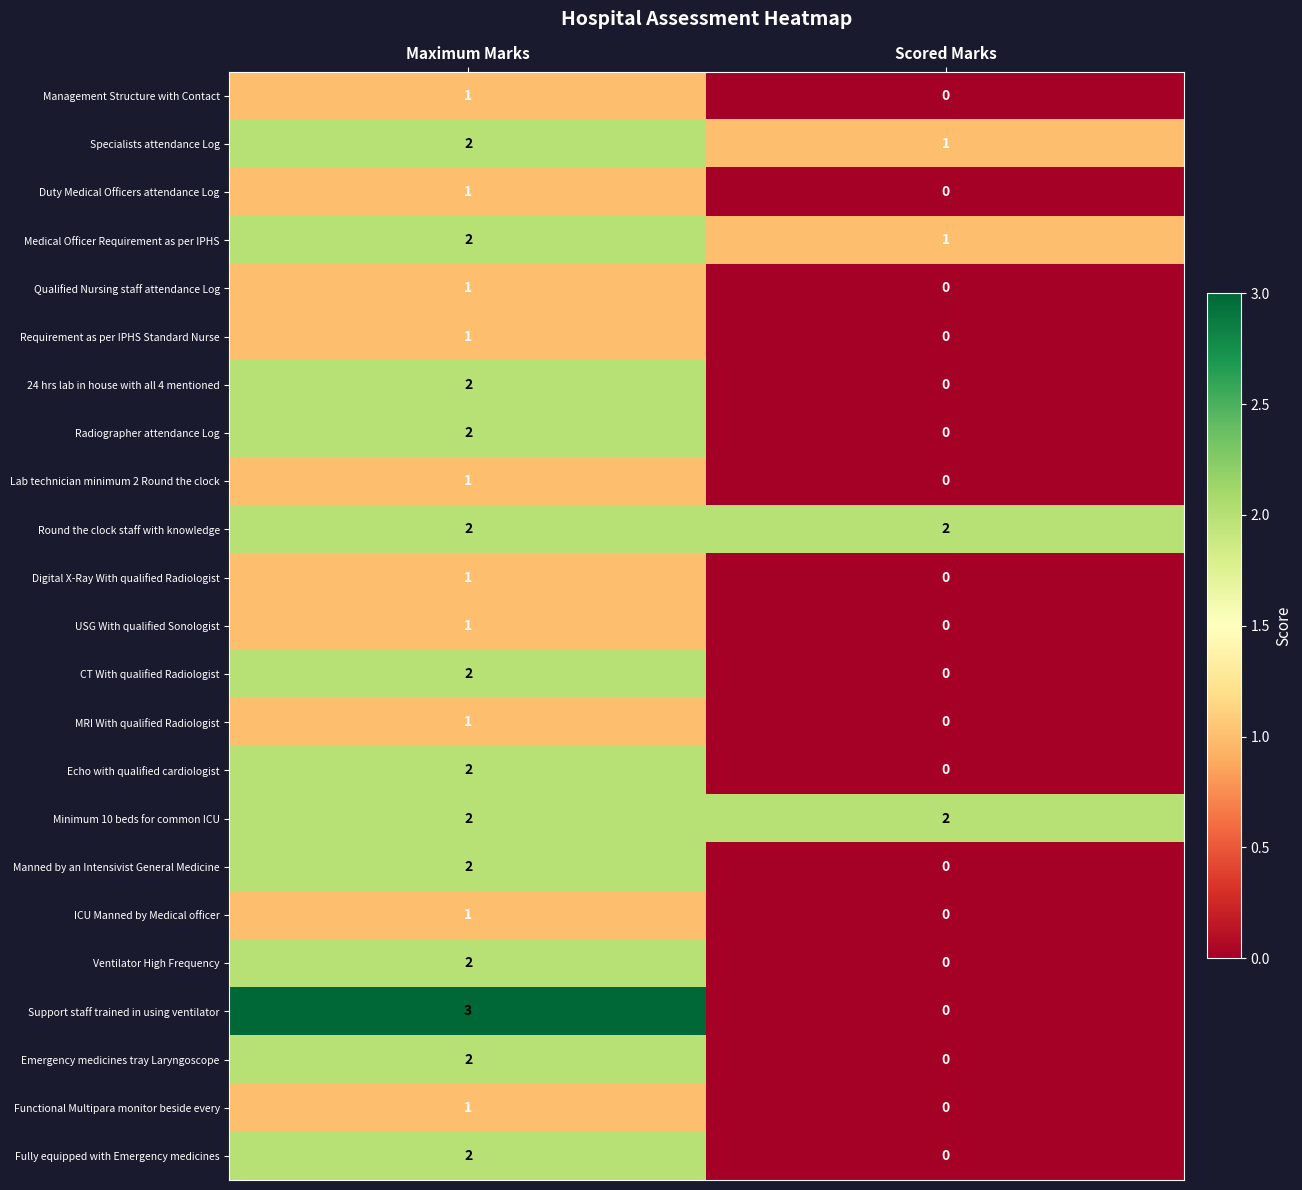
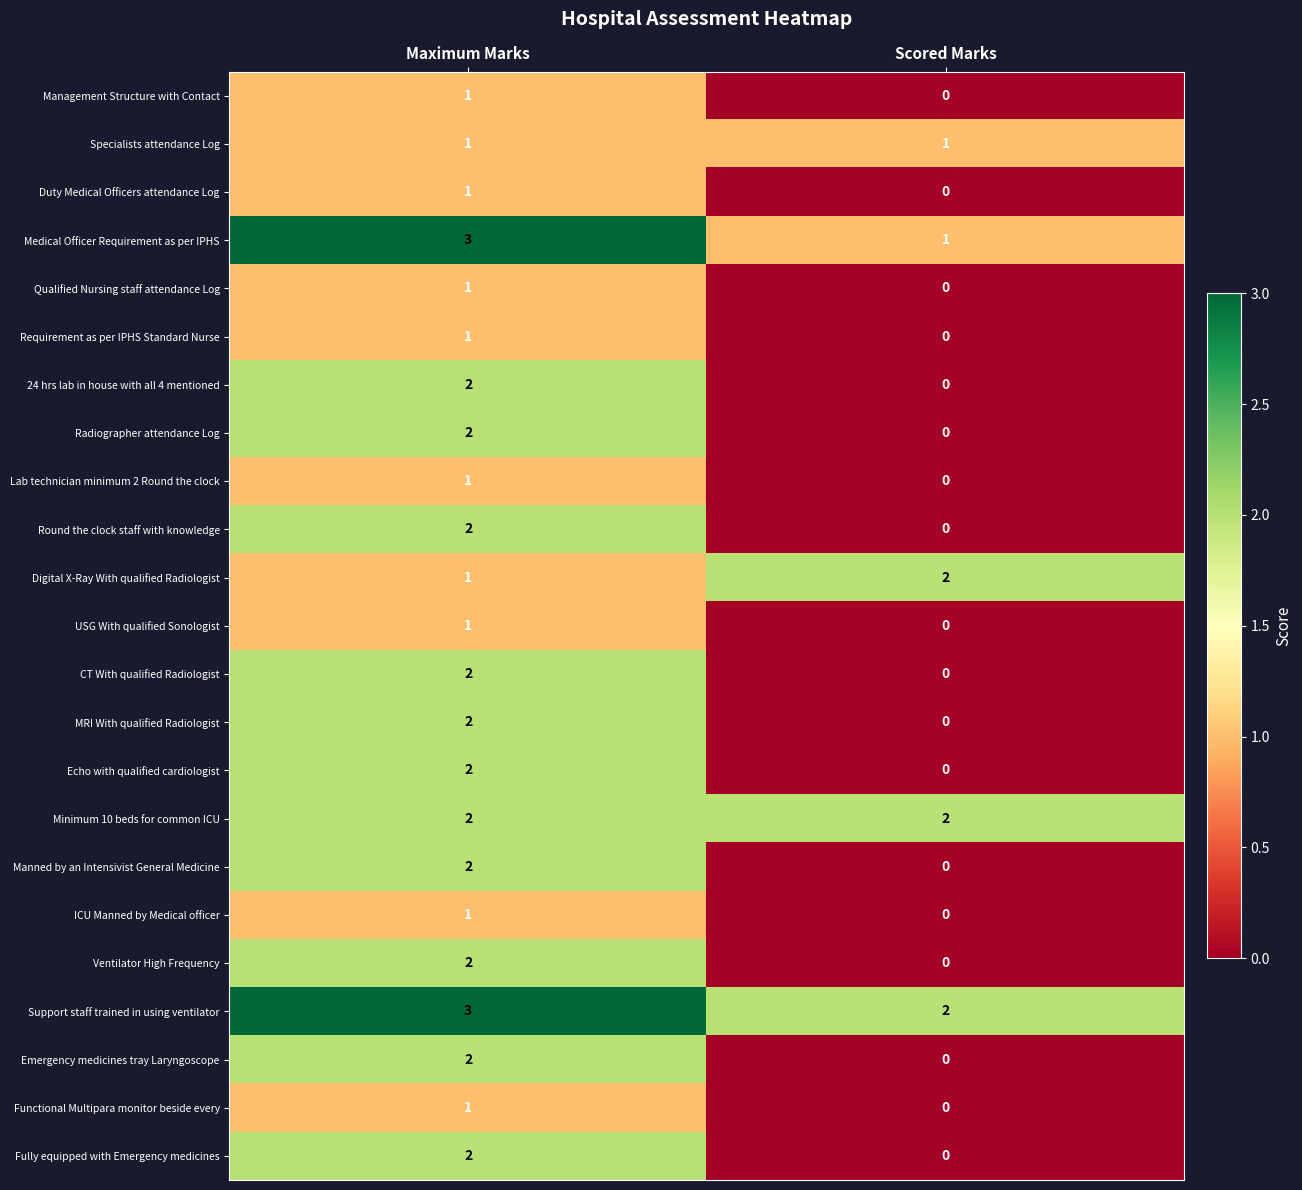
Specialists attendance Log, Maximum Marks: 2 -> 1
Medical Officer Requirement as per IPHS, Maximum Marks: 2 -> 3
Round the clock staff with knowledge, Scored Marks: 2 -> 0
Digital X-Ray With qualified Radiologist, Scored Marks: 0 -> 2
MRI With qualified Radiologist, Maximum Marks: 1 -> 2
Support staff trained in using ventilator, Scored Marks: 0 -> 2
